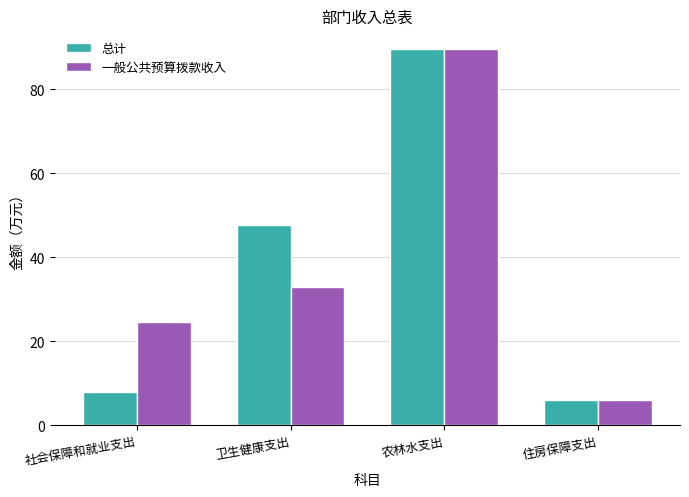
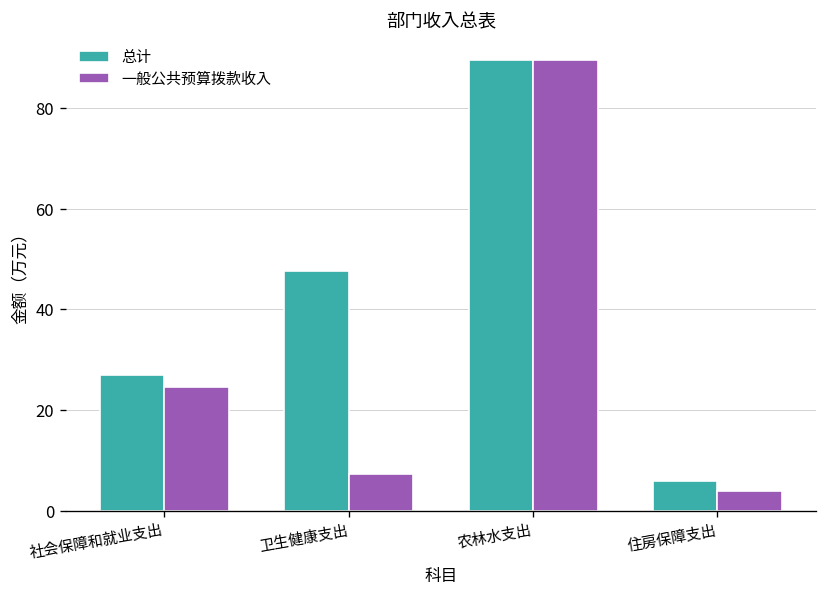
总计, 社会保障和就业支出: 8 -> 27
一般公共预算拨款收入, 卫生健康支出: 33 -> 7
一般公共预算拨款收入, 住房保障支出: 6 -> 4
